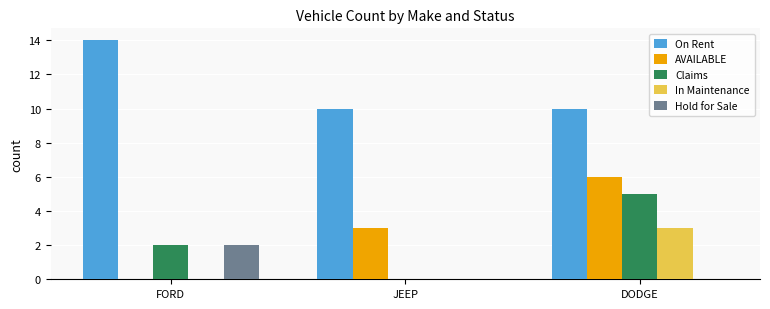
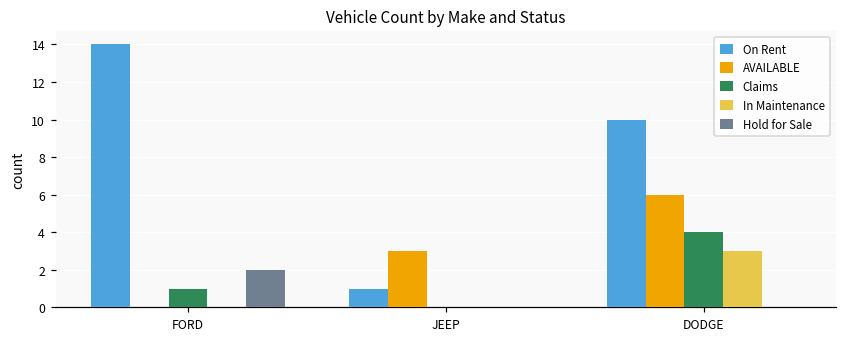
Claims, FORD: 2 -> 1
On Rent, JEEP: 10 -> 1
Claims, DODGE: 5 -> 4
